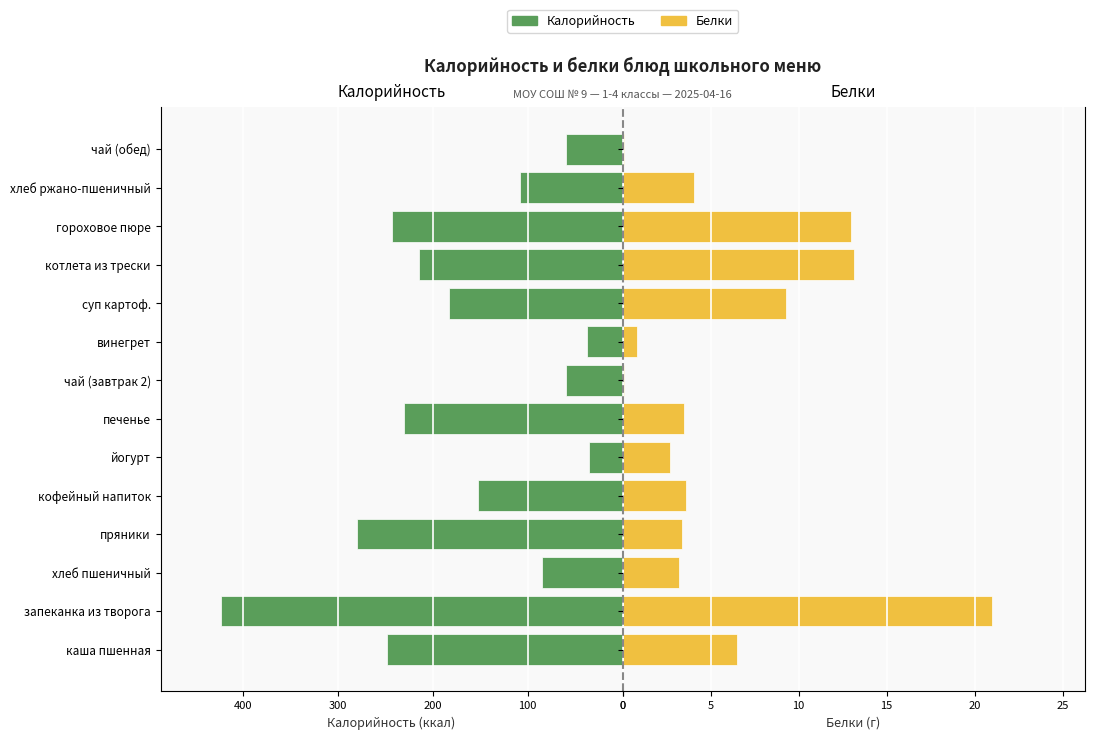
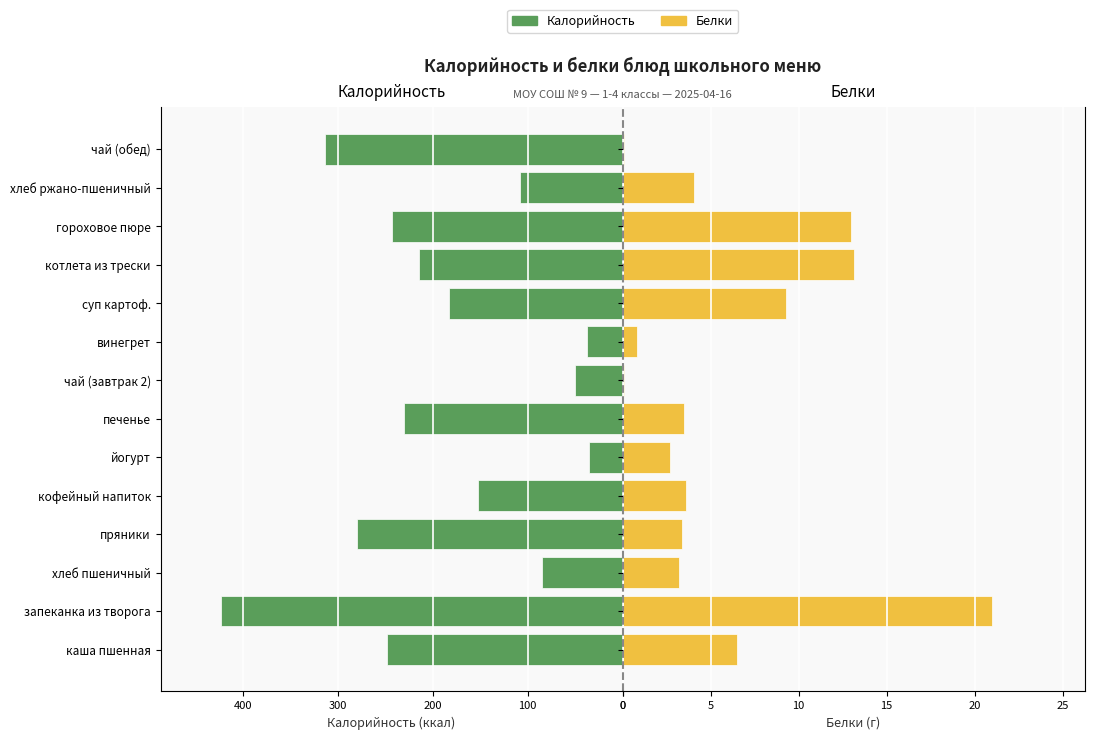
Калорийность, чай (обед): 60 -> 310
Калорийность, чай (завтрак 2): 60 -> 50
